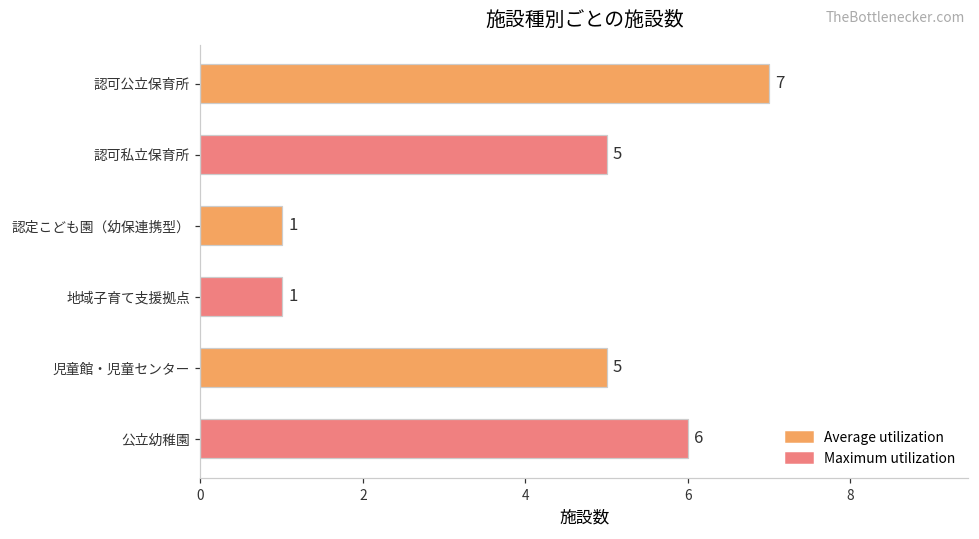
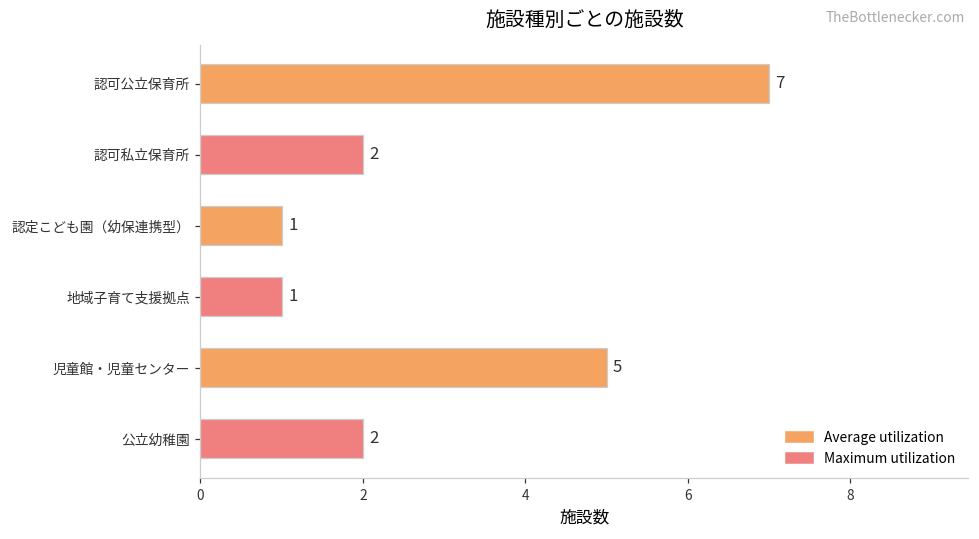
認可私立保育所: 5 -> 2
公立幼稚園: 6 -> 2
